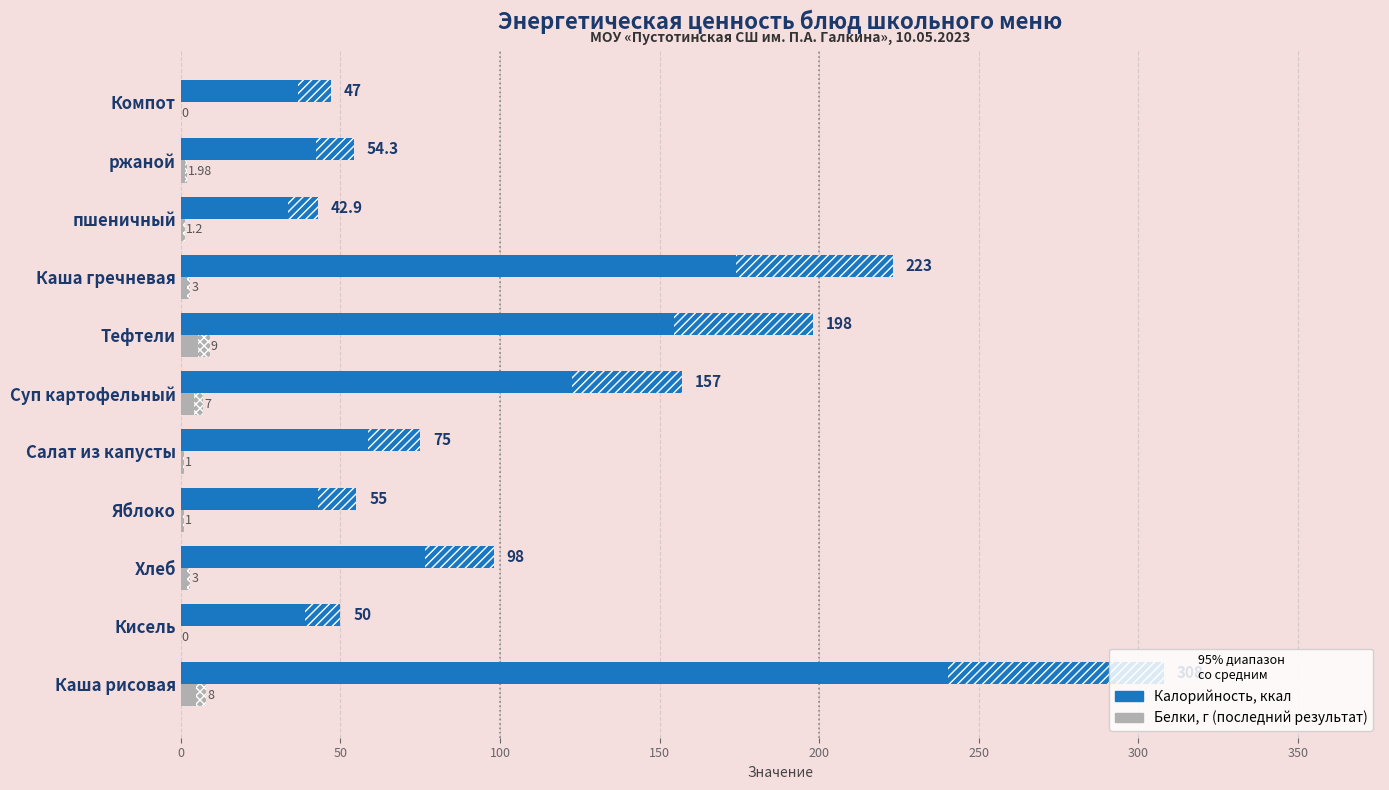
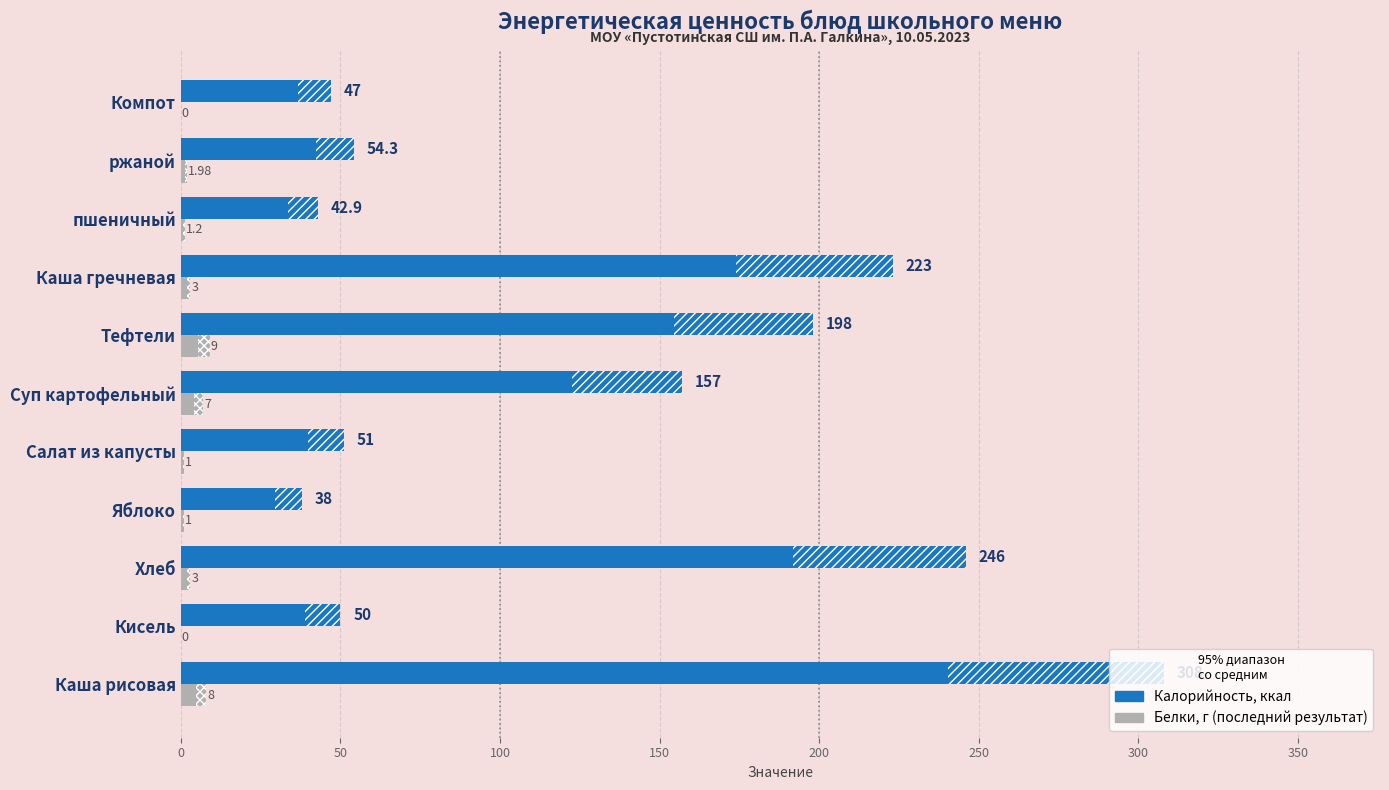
Калорийность, ккал, Салат из капусты: 75 -> 51
Калорийность, ккал, Яблоко: 55 -> 38
Калорийность, ккал, Хлеб: 98 -> 246
